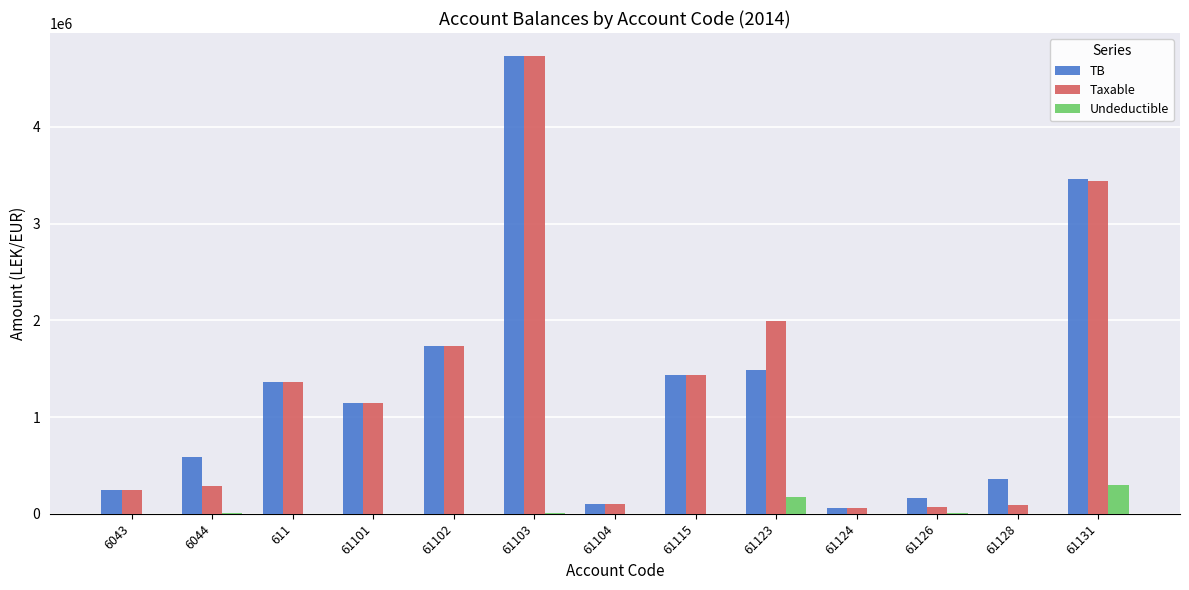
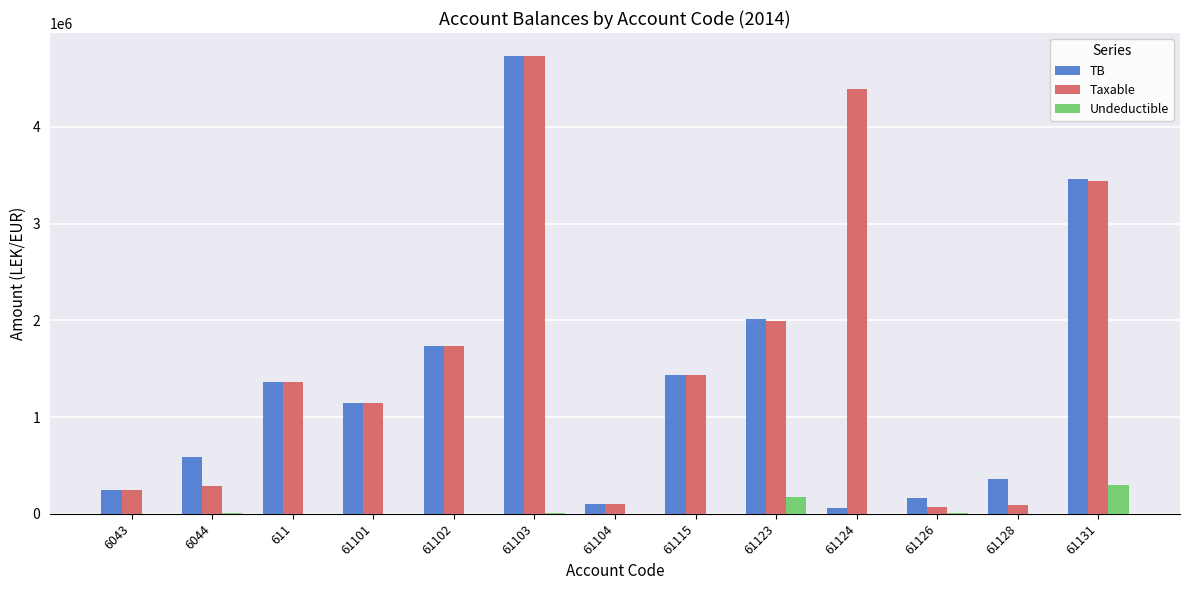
TB, 61123: 1500000 -> 2000000
Taxable, 61124: 100000 -> 4400000
